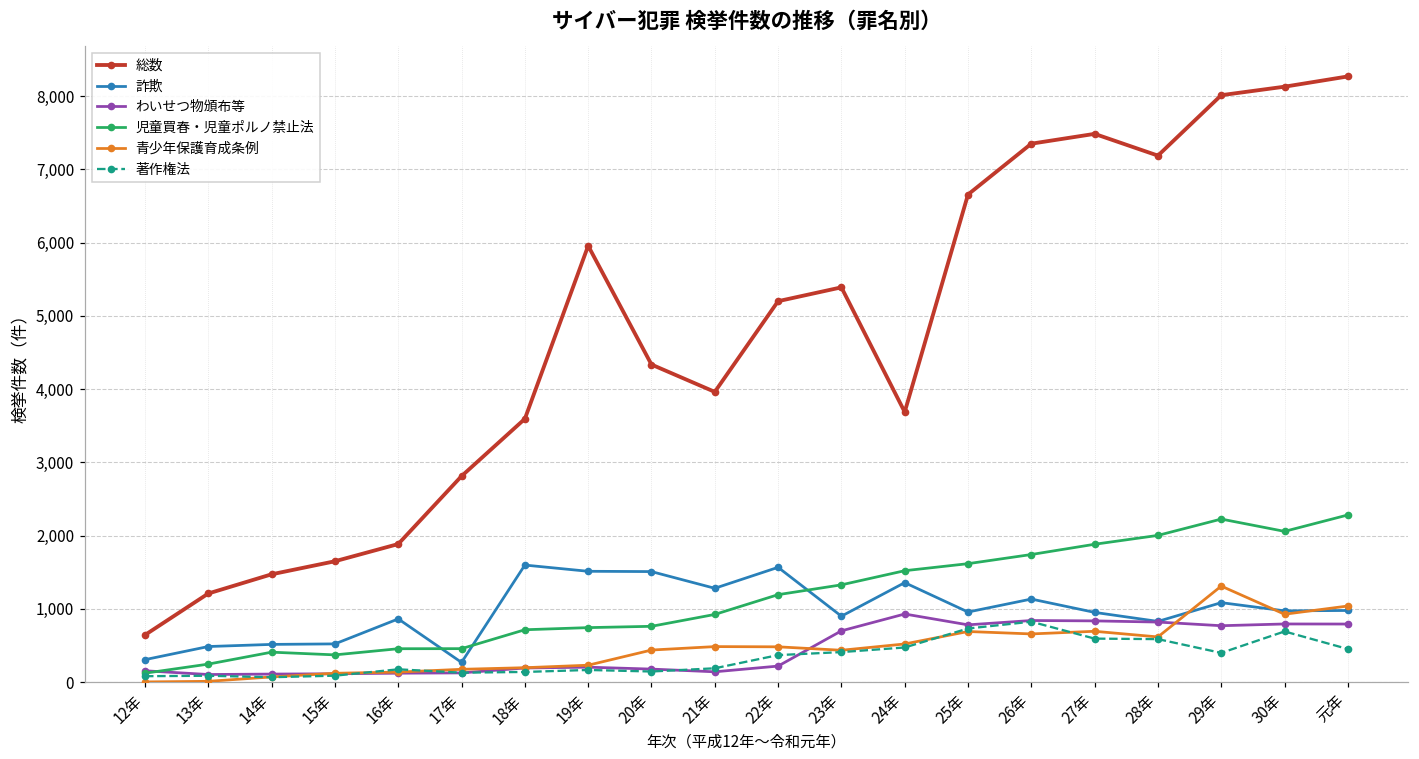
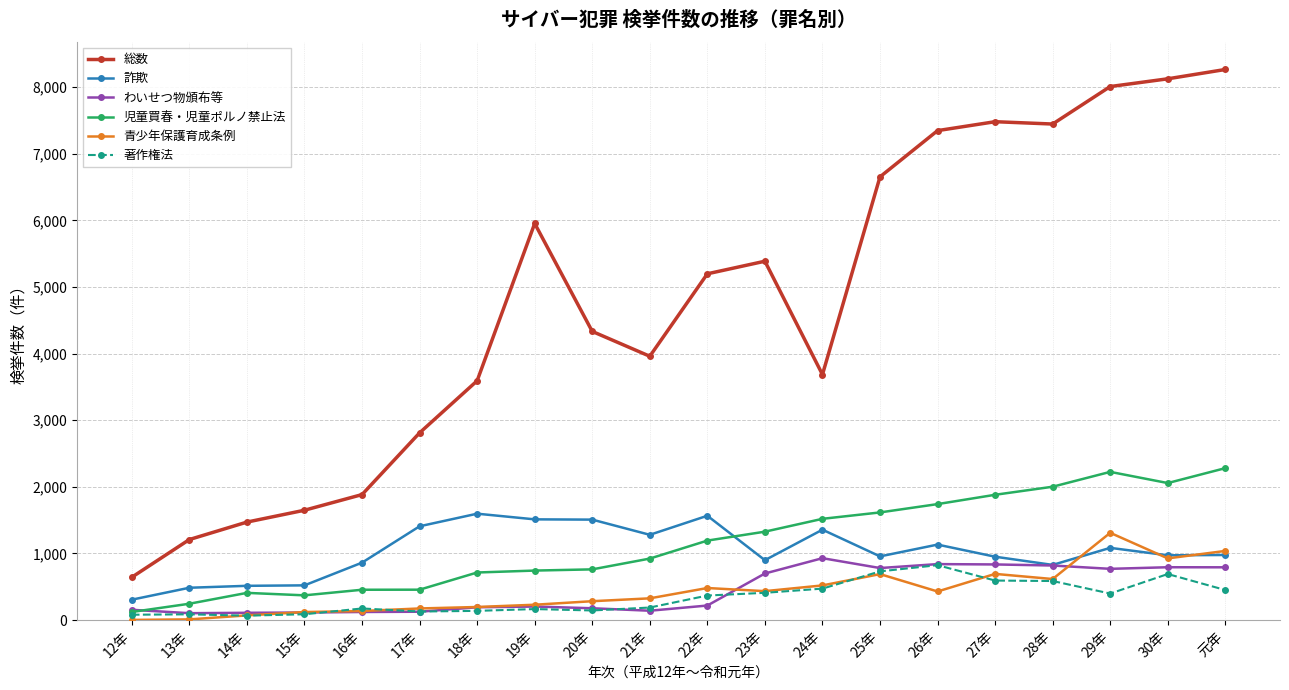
詐欺, 17年: 300 -> 1,400
青少年保護育成条例, 20年: 400 -> 300
青少年保護育成条例, 21年: 500 -> 300
青少年保護育成条例, 26年: 700 -> 400
総数, 28年: 7,200 -> 7,400
